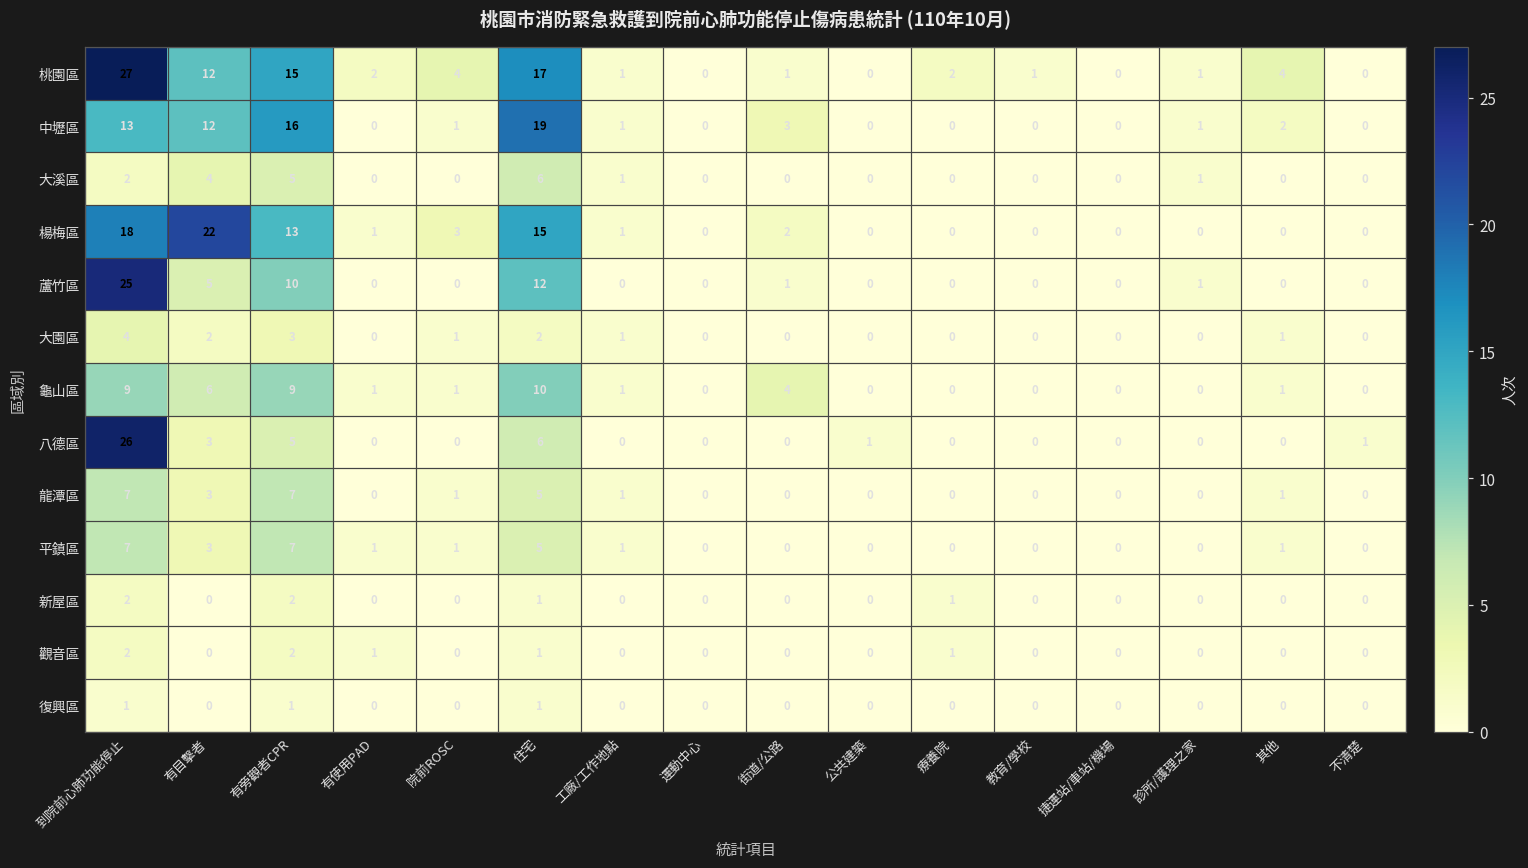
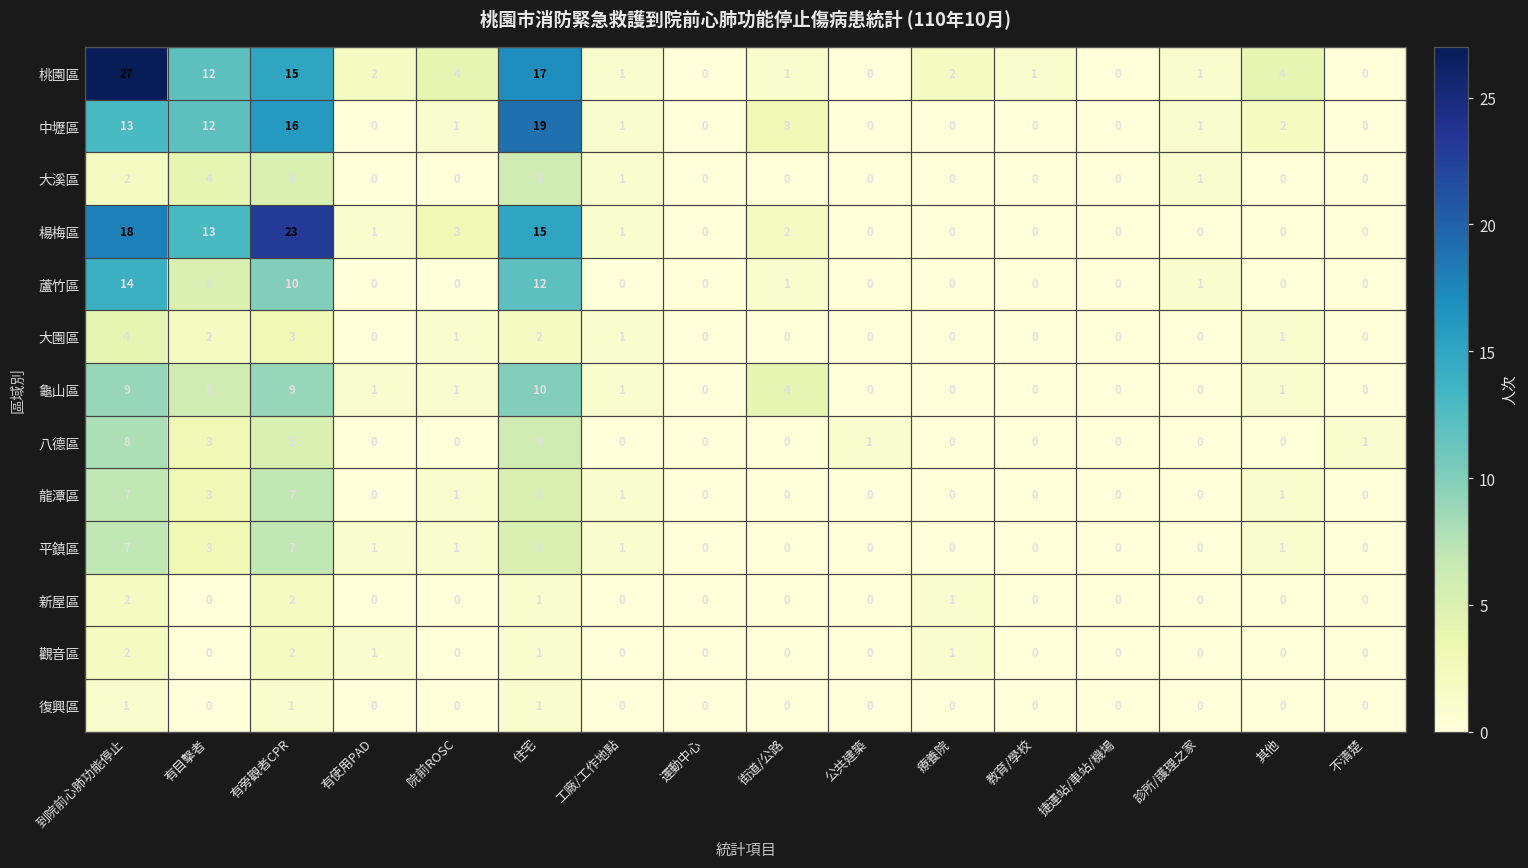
楊梅區, 有目擊者: 22 -> 13
楊梅區, 有旁觀者CPR: 13 -> 23
蘆竹區, 到院前心肺功能停止: 25 -> 14
八德區, 到院前心肺功能停止: 26 -> 8
